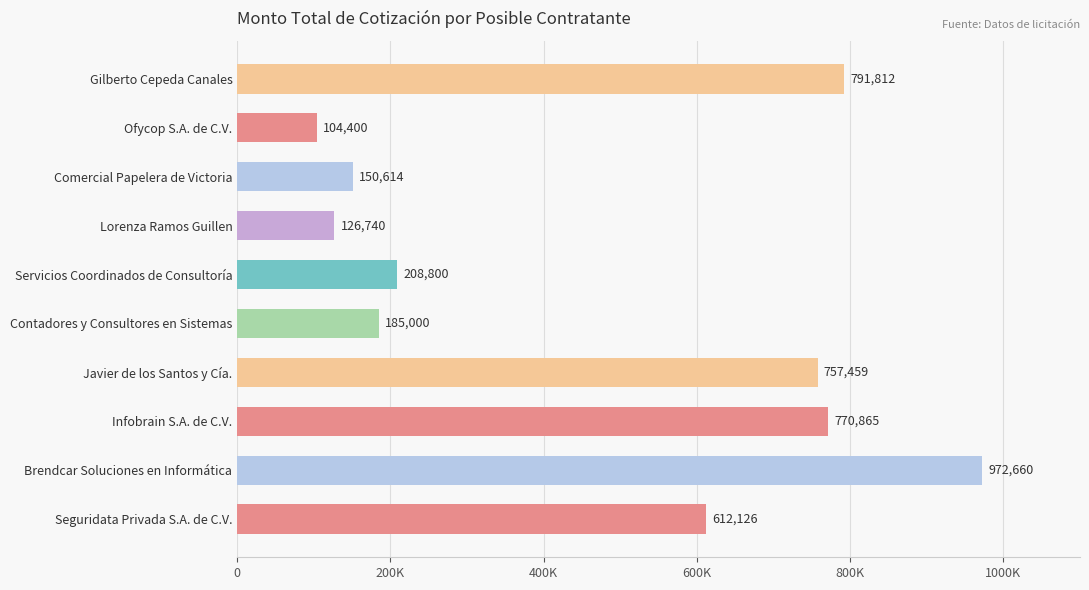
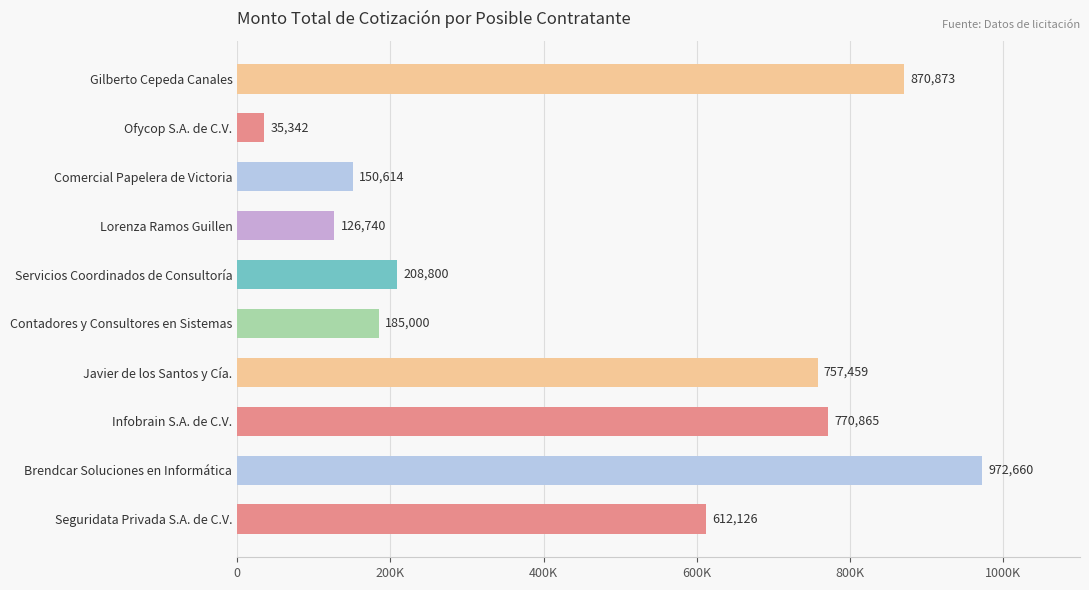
Gilberto Cepeda Canales: 791,812 -> 870,873
Ofycop S.A. de C.V.: 104,400 -> 35,342
